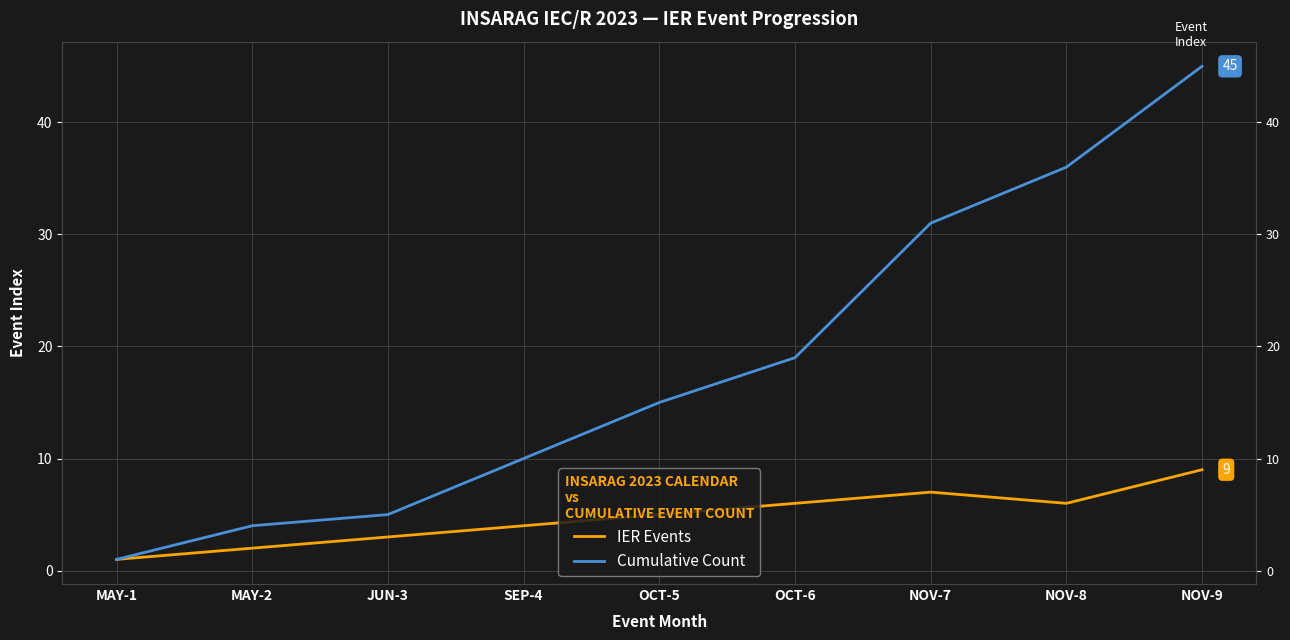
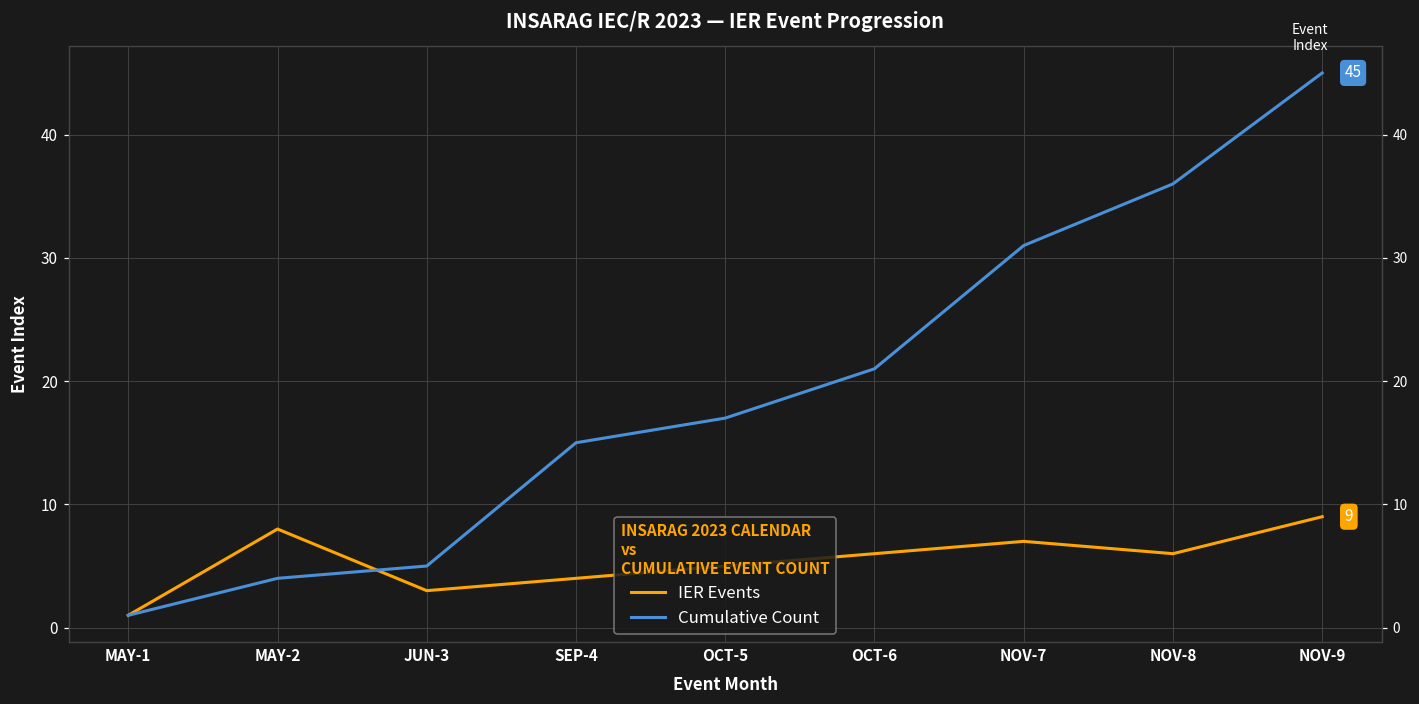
IER Events, MAY-2: 2 -> 8
Cumulative Count, SEP-4: 10 -> 15
Cumulative Count, OCT-5: 15 -> 17
Cumulative Count, OCT-6: 19 -> 21
